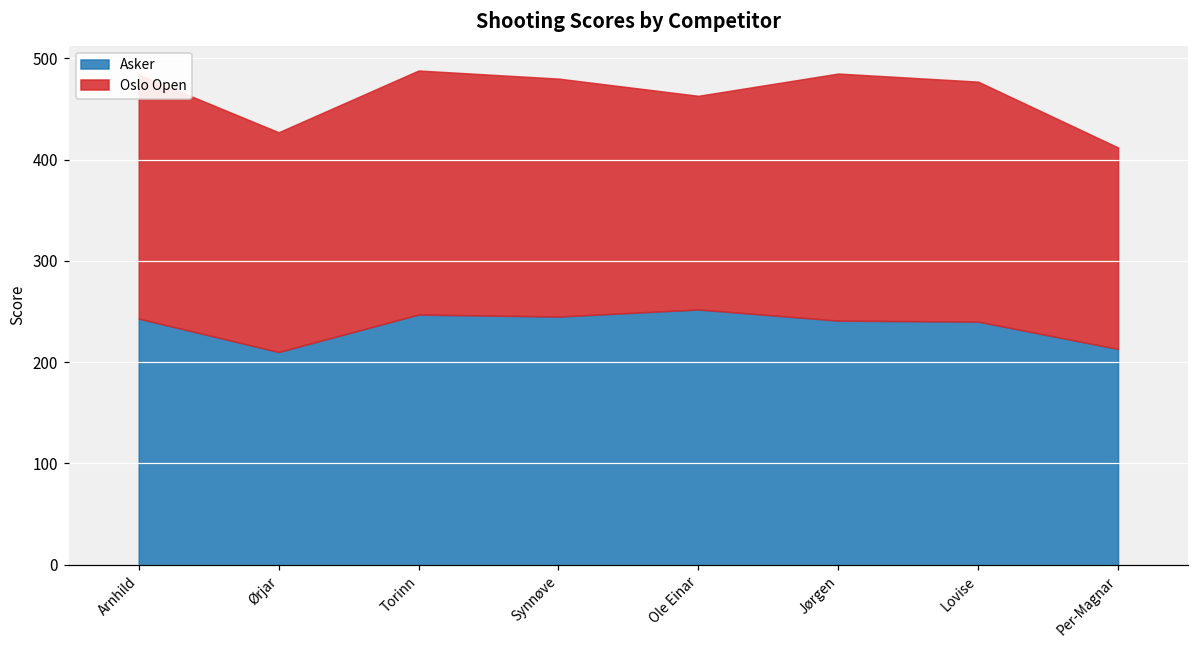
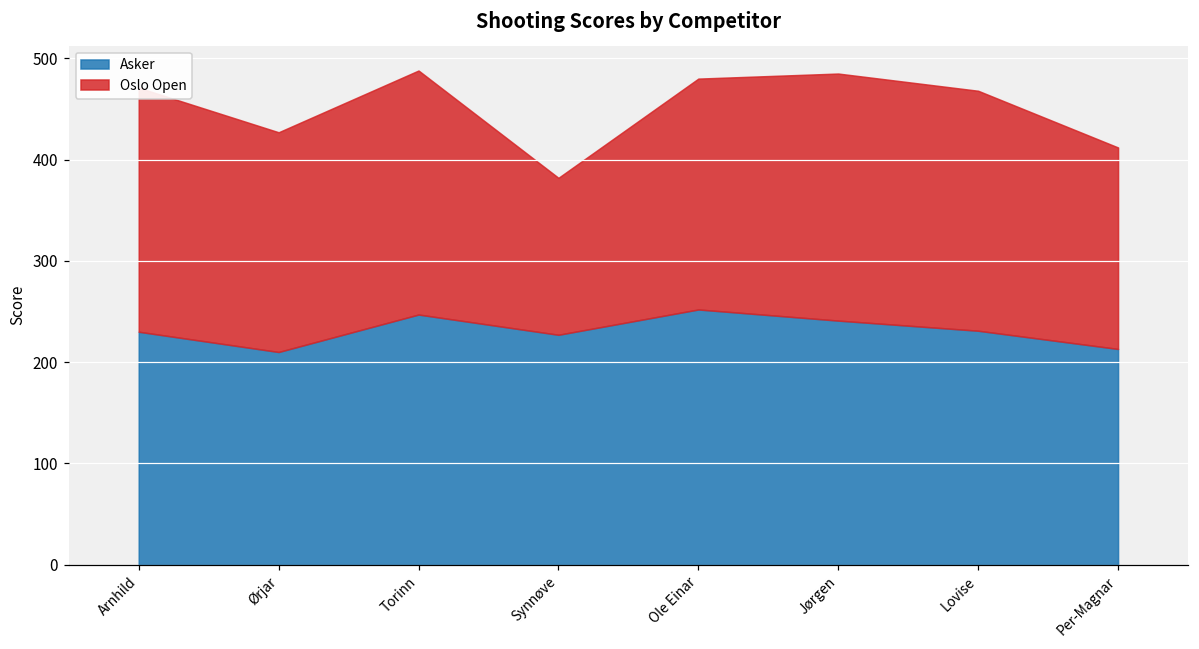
Asker, Arnhild: 240 -> 230
Asker, Synnøve: 250 -> 230
Oslo Open, Synnøve: 240 -> 160
Oslo Open, Ole Einar: 210 -> 230
Asker, Lovise: 240 -> 230
